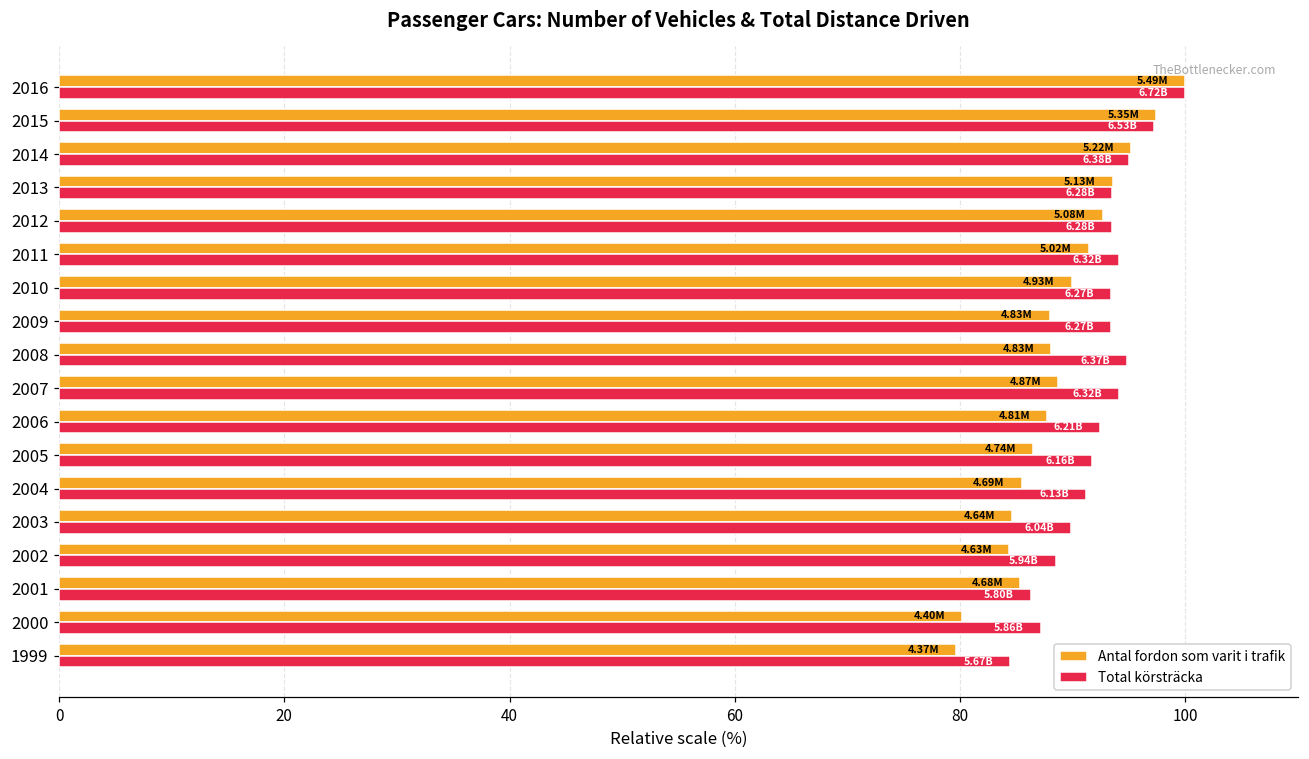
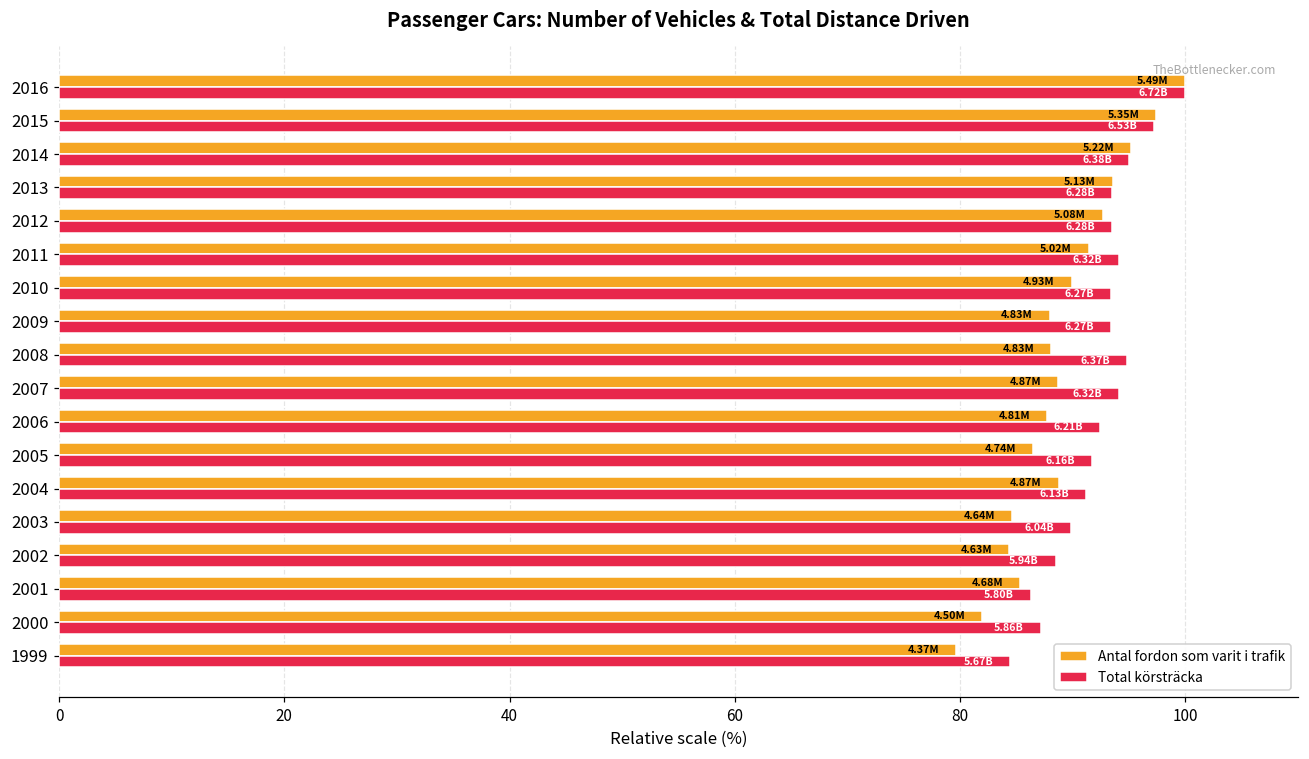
Antal fordon som varit i trafik, 2004: 4.69M -> 4.87M
Antal fordon som varit i trafik, 2000: 4.40M -> 4.50M
